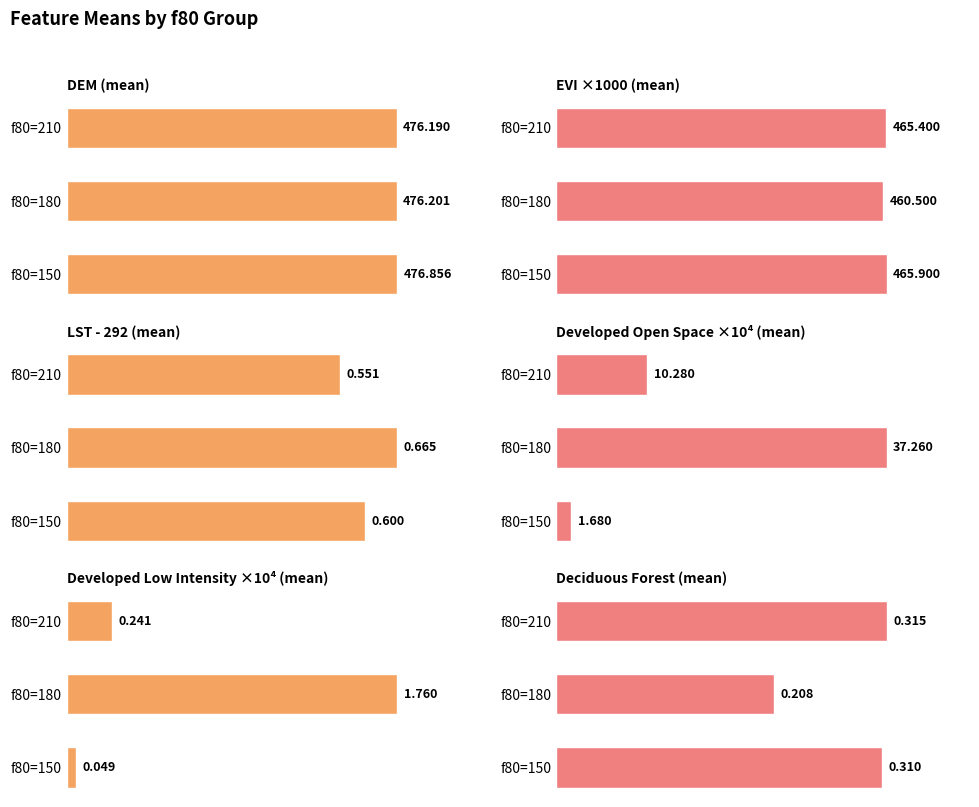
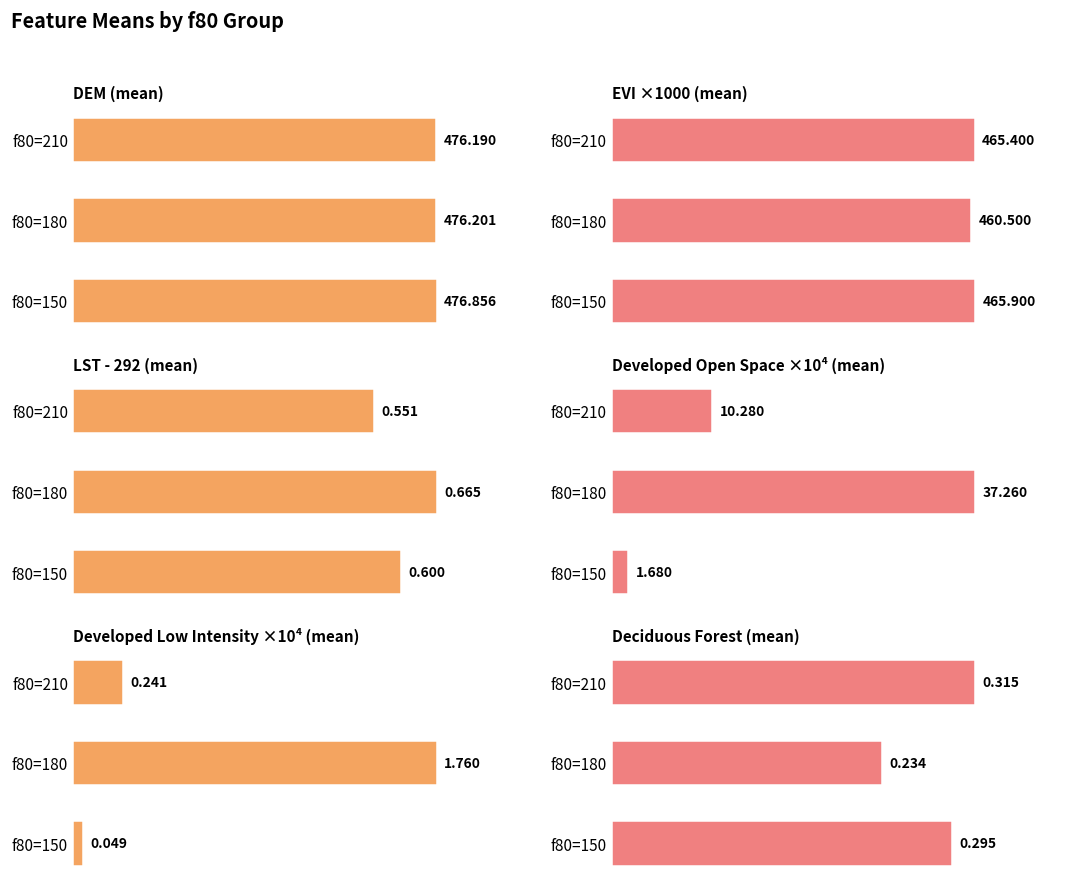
Deciduous Forest (mean), f80=180: 0.208 -> 0.234
Deciduous Forest (mean), f80=150: 0.310 -> 0.295
